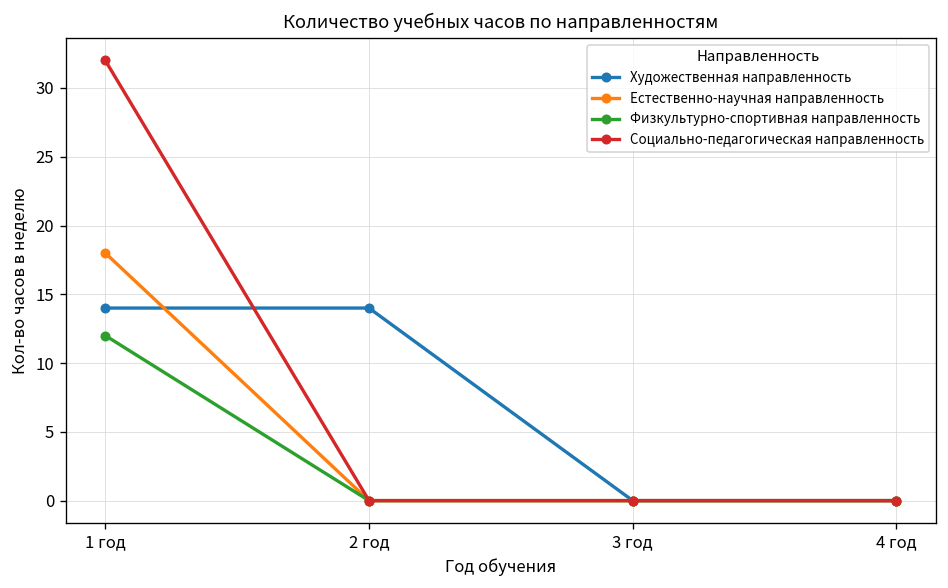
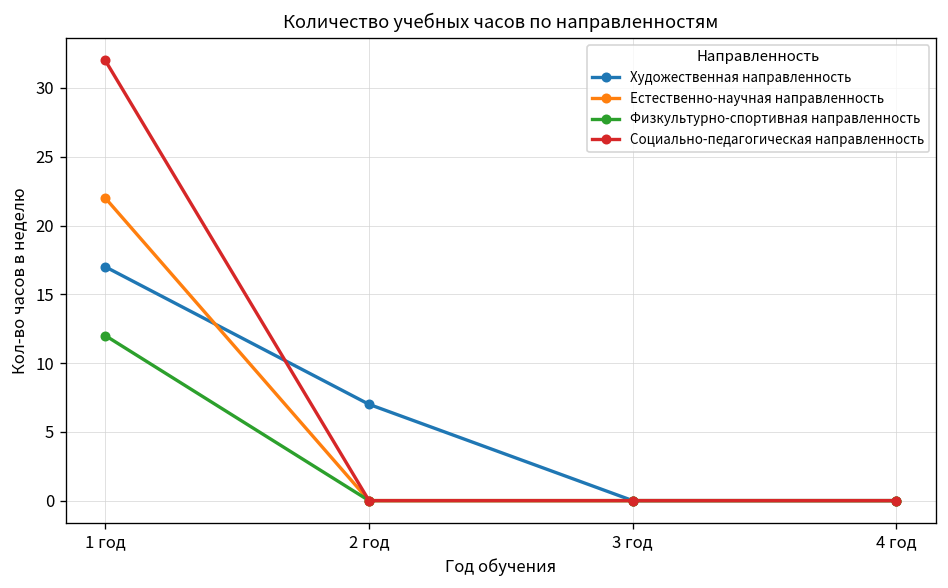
Художественная направленность, 1 год: 14 -> 17
Естественно-научная направленность, 1 год: 18 -> 22
Художественная направленность, 2 год: 14 -> 7
